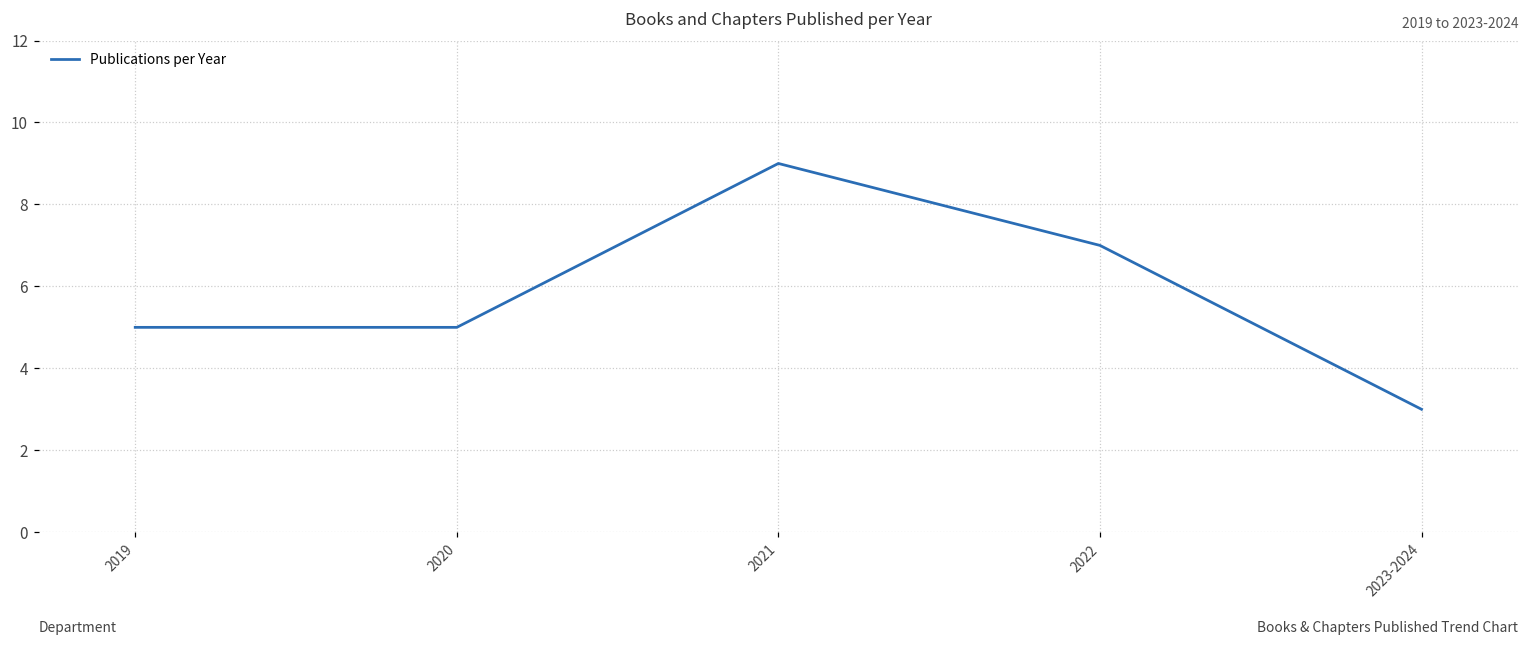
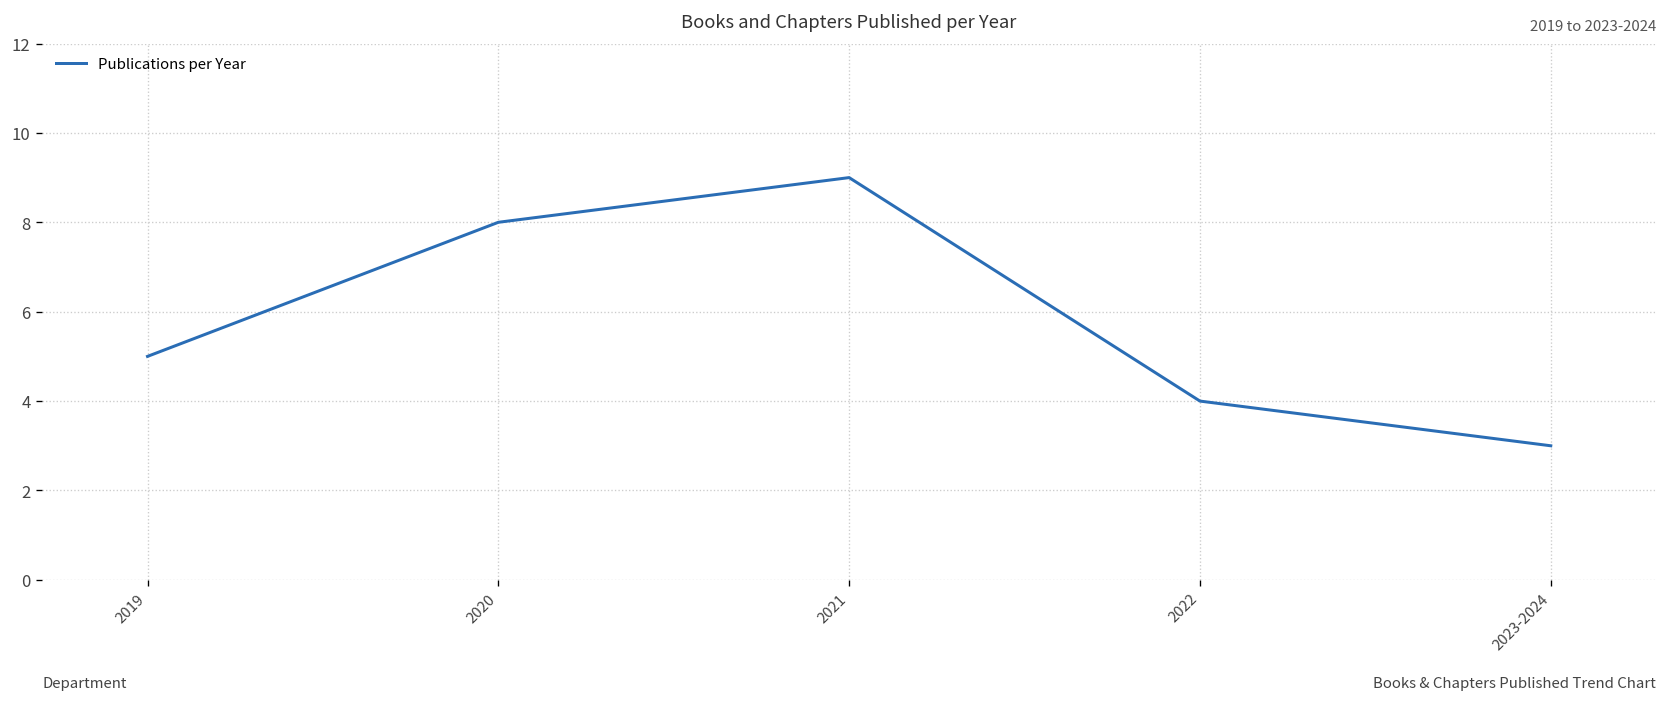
2020: 5 -> 8
2022: 7 -> 4
